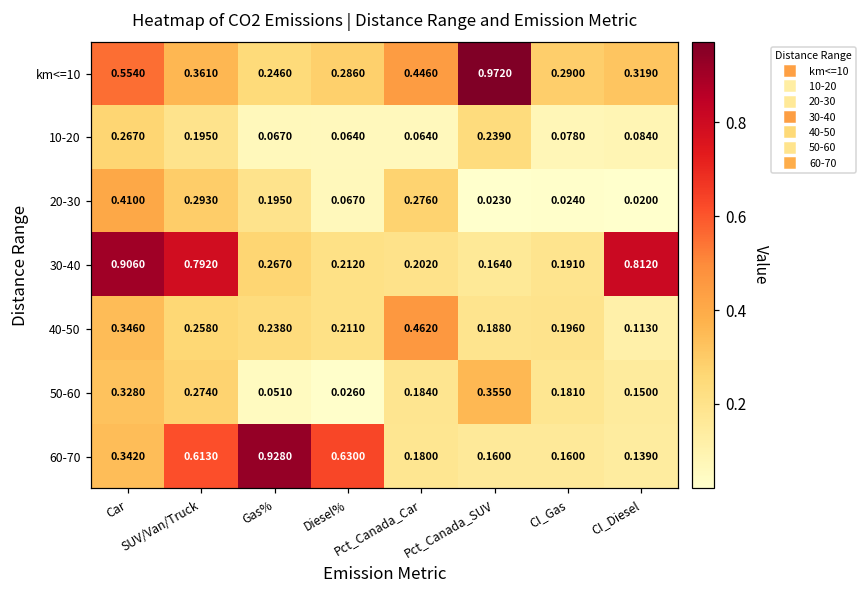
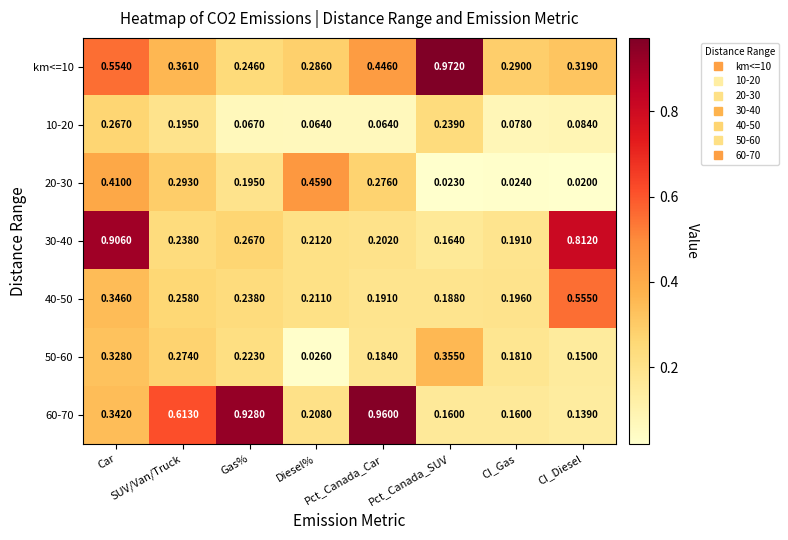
20-30, Diesel%: 0.0670 -> 0.4590
30-40, SUV/Van/Truck: 0.7920 -> 0.2380
40-50, Pct_Canada_Car: 0.4620 -> 0.1910
40-50, CI_Diesel: 0.1130 -> 0.5550
50-60, Gas%: 0.0510 -> 0.2230
60-70, Diesel%: 0.6300 -> 0.2080
60-70, Pct_Canada_Car: 0.1800 -> 0.9600
